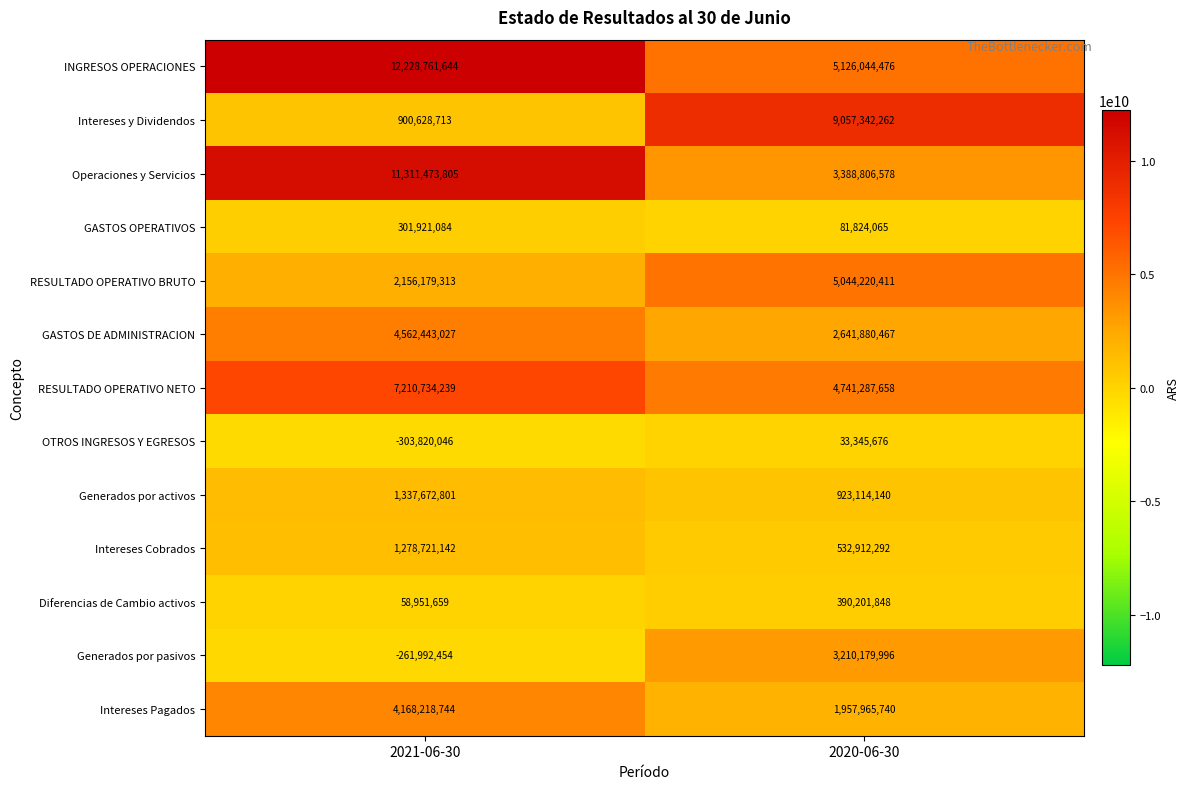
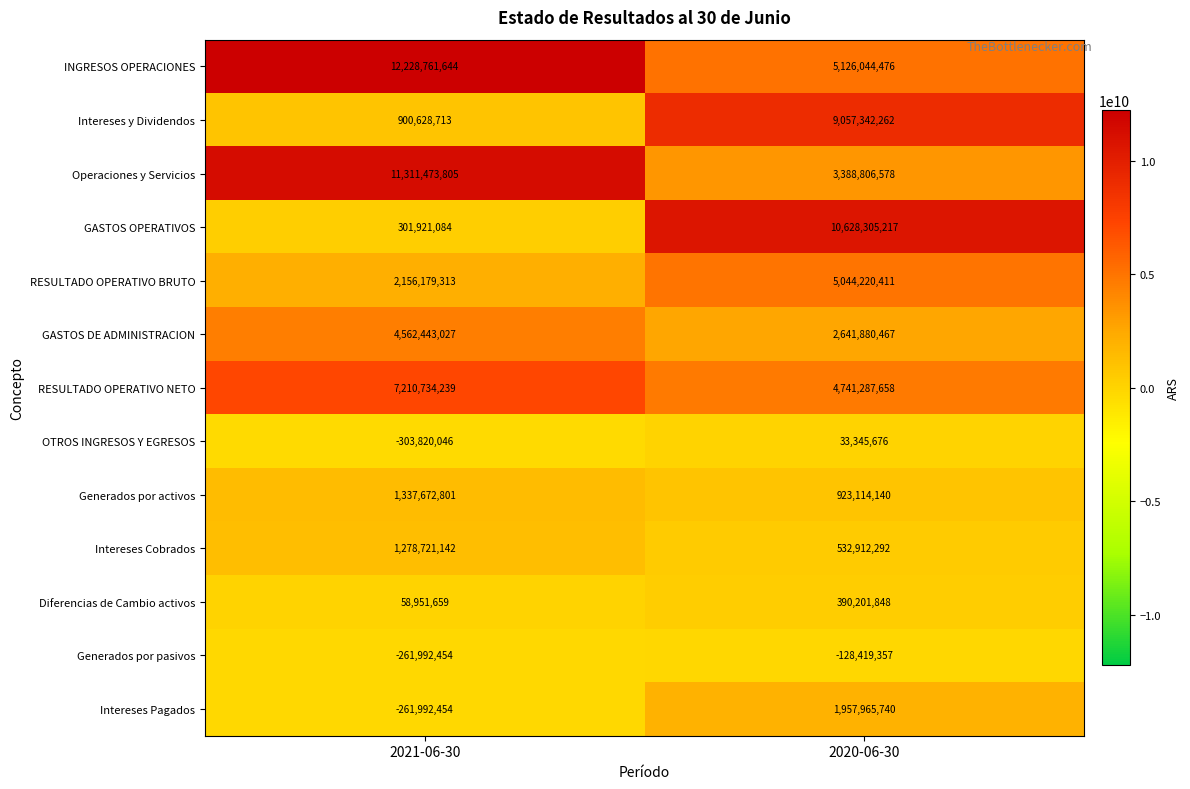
GASTOS OPERATIVOS, 2020-06-30: 81,824,065 -> 10,628,305,217
Generados por pasivos, 2020-06-30: 3,210,179,996 -> -128,419,357
Intereses Pagados, 2021-06-30: 4,168,218,744 -> -261,992,454
